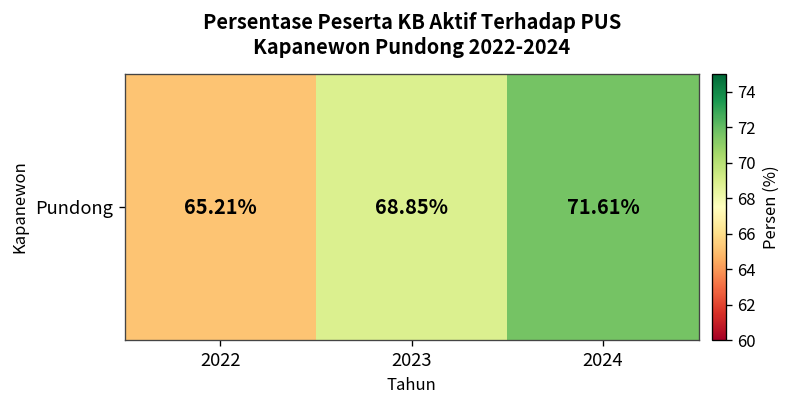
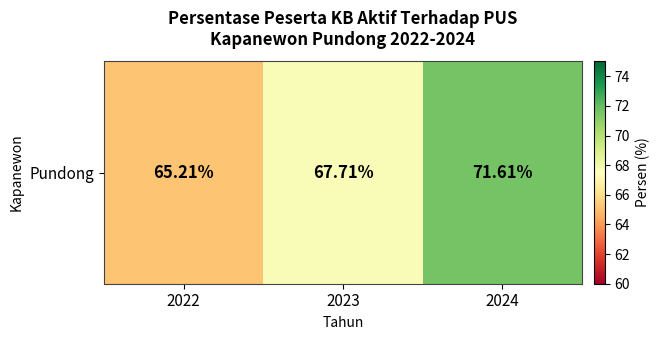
Pundong, 2023: 68.85% -> 67.71%
